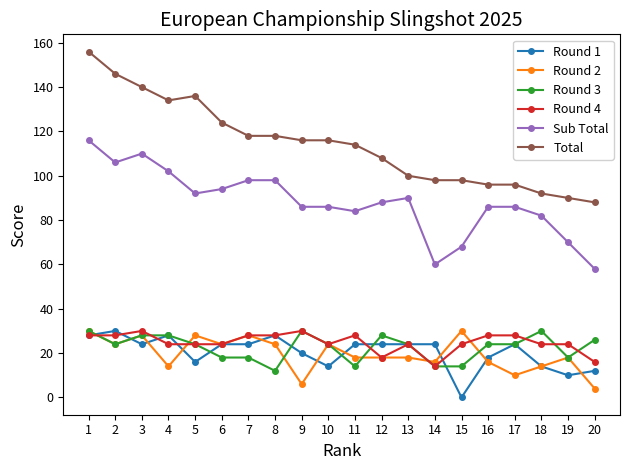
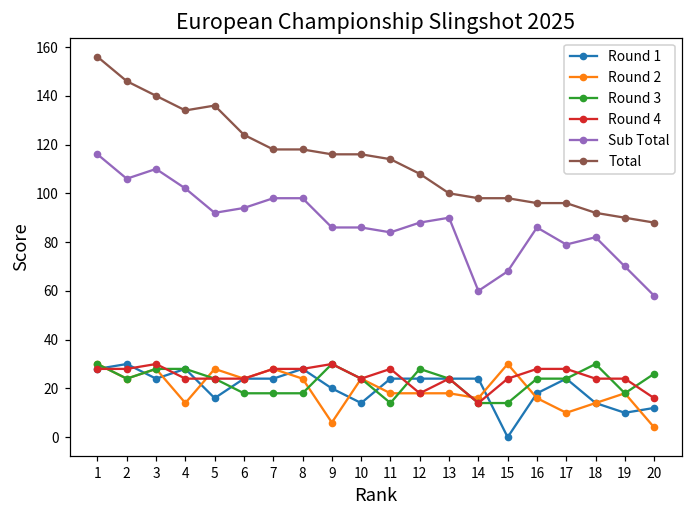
Round 3, 8: 12 -> 18
Sub Total, 17: 86 -> 79
